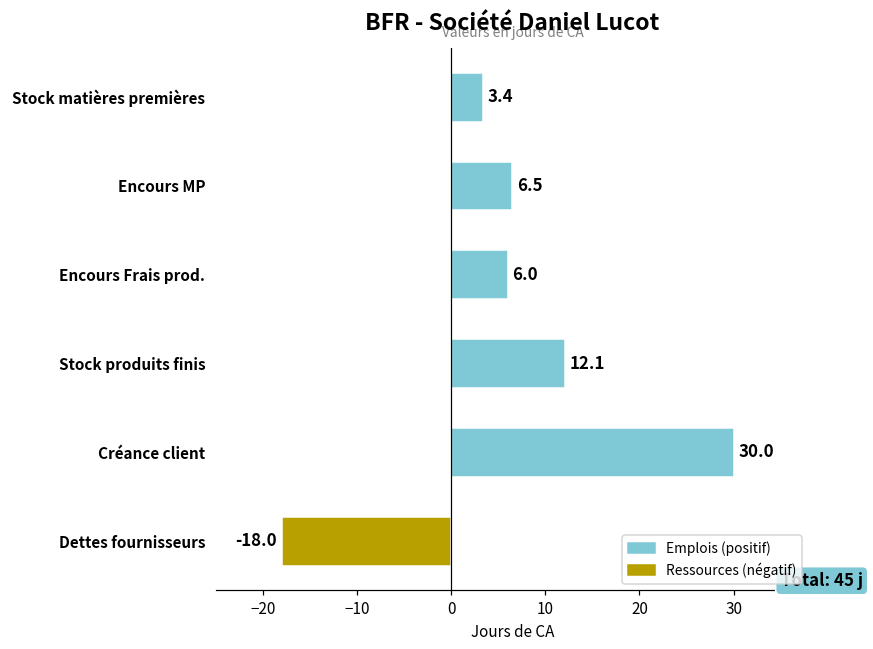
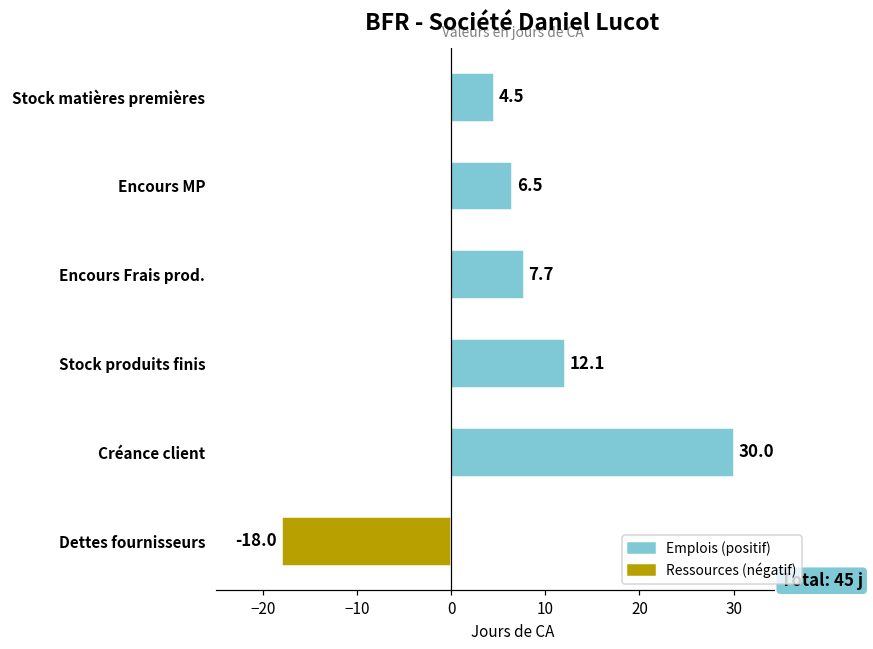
Stock matières premières: 3.4 -> 4.5
Encours Frais prod.: 6.0 -> 7.7
